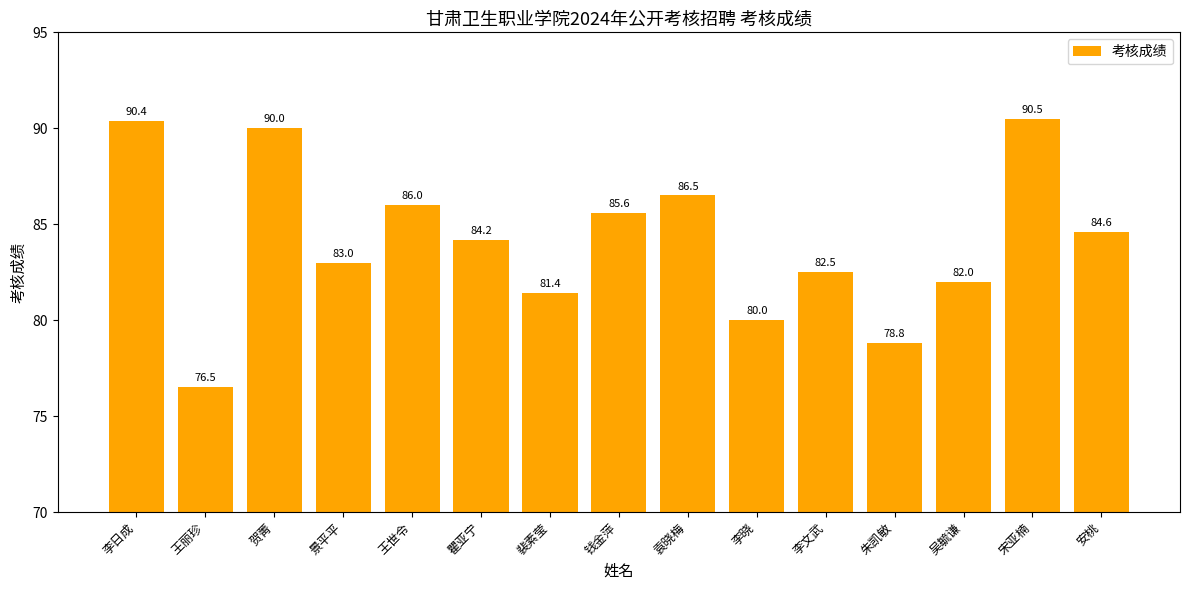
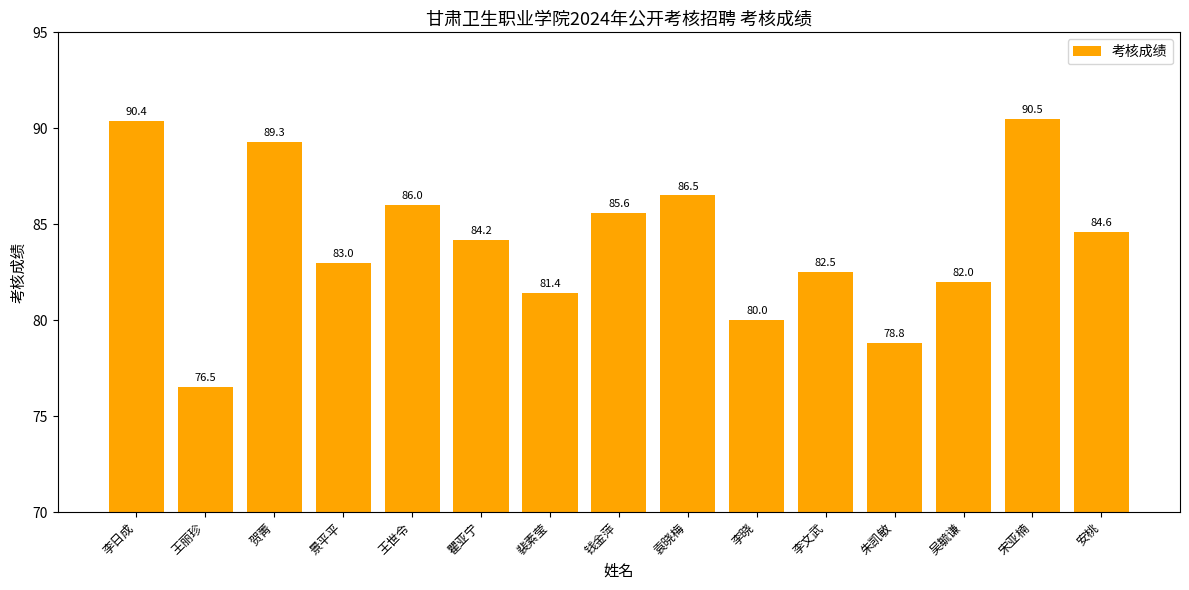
贺菁: 90.0 -> 89.3
